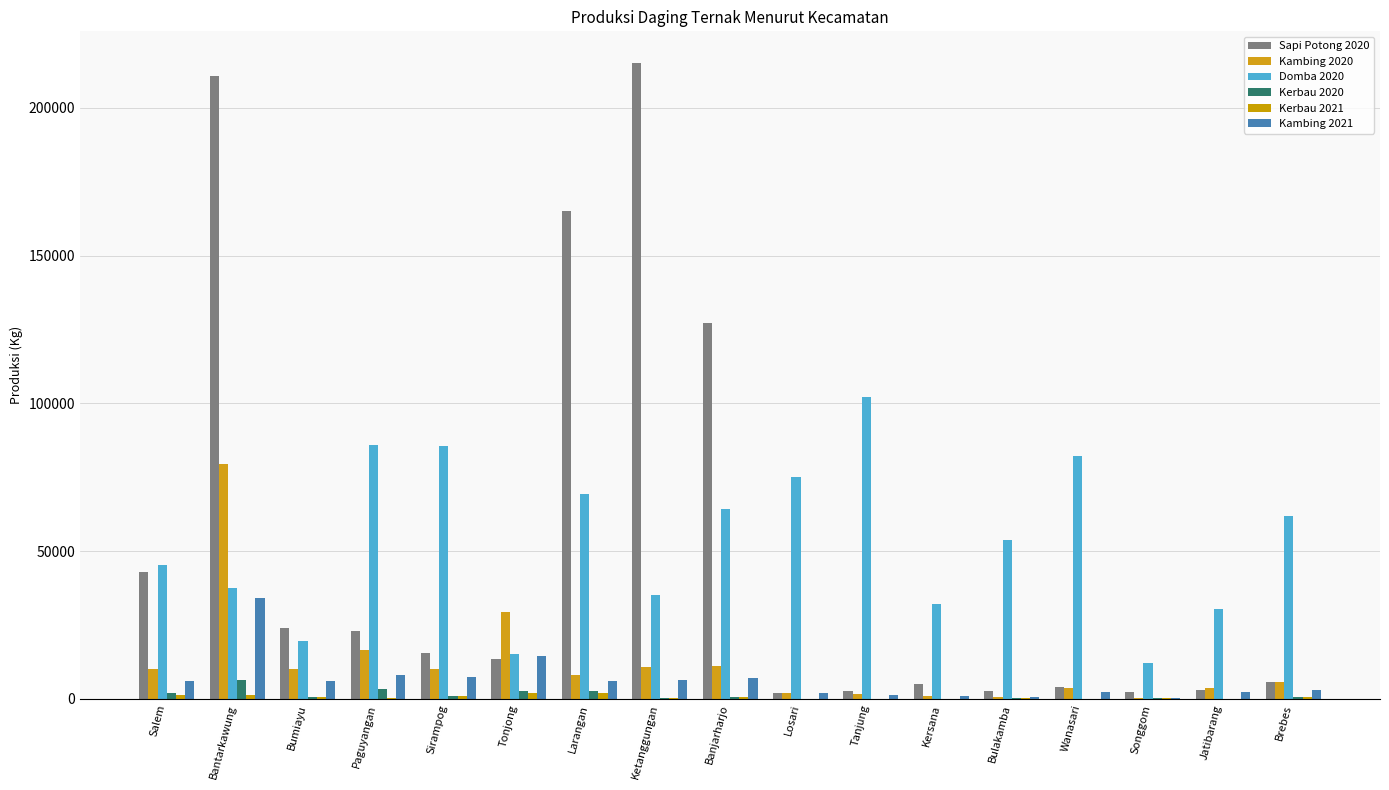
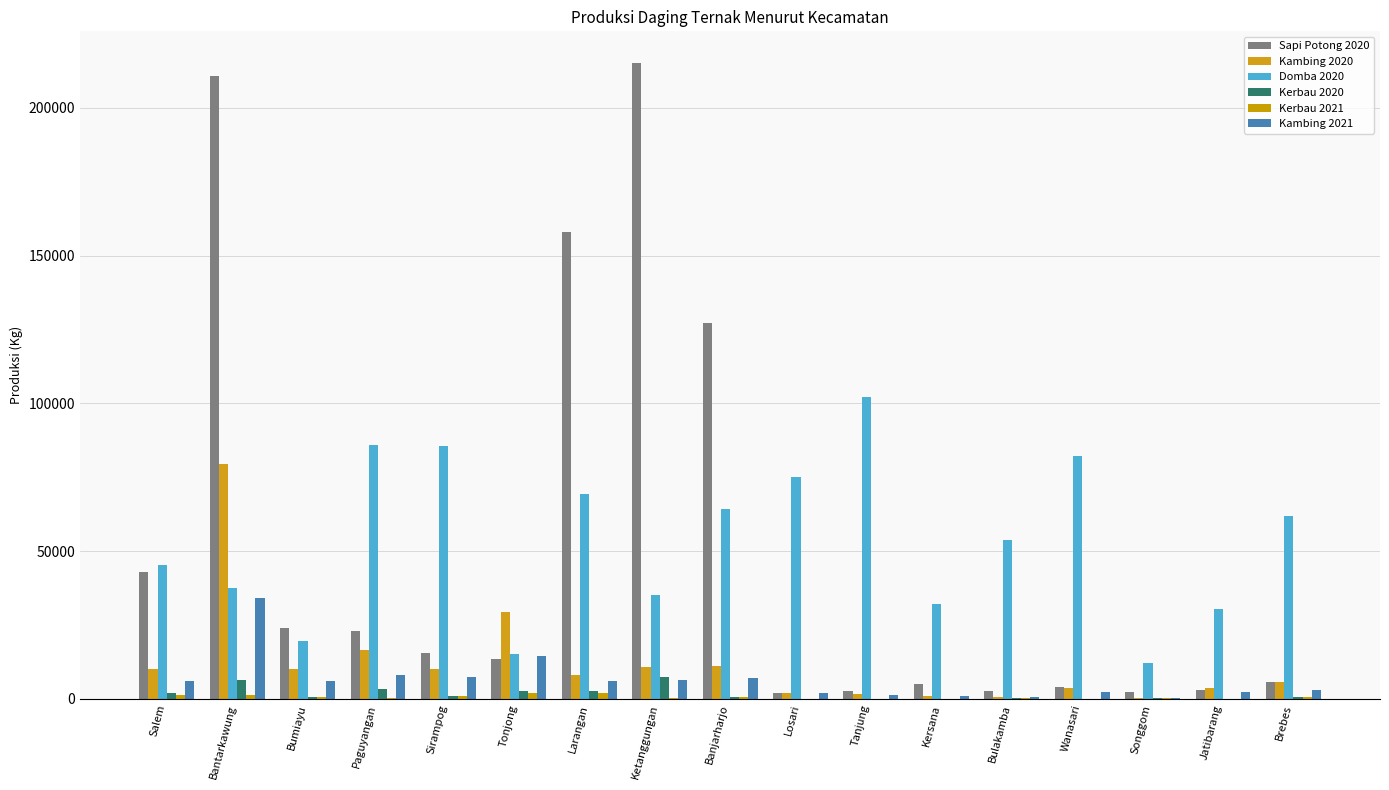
Sapi Potong 2020, Larangan: 165000 -> 158000
Kerbau 2020, Ketanggungan: 0 -> 8000
